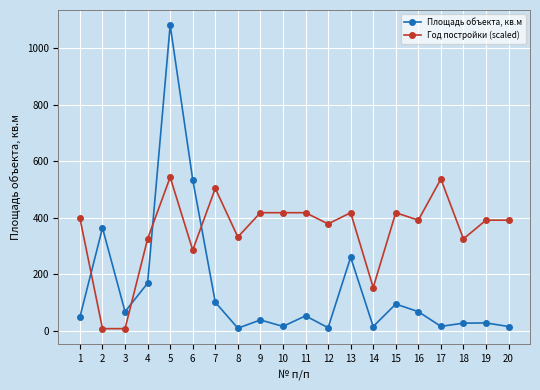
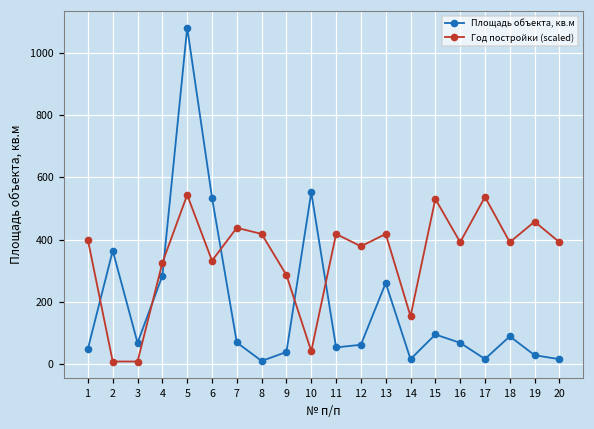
Площадь объекта, кв.м, 4: 170 -> 280
Год постройки (scaled), 6: 290 -> 330
Площадь объекта, кв.м, 7: 100 -> 70
Год постройки (scaled), 7: 500 -> 440
Год постройки (scaled), 8: 330 -> 420
Год постройки (scaled), 9: 420 -> 290
Площадь объекта, кв.м, 10: 10 -> 550
Год постройки (scaled), 10: 420 -> 40
Площадь объекта, кв.м, 12: 10 -> 60
Год постройки (scaled), 15: 420 -> 530
Площадь объекта, кв.м, 18: 30 -> 90
Год постройки (scaled), 18: 330 -> 390
Год постройки (scaled), 19: 390 -> 460
